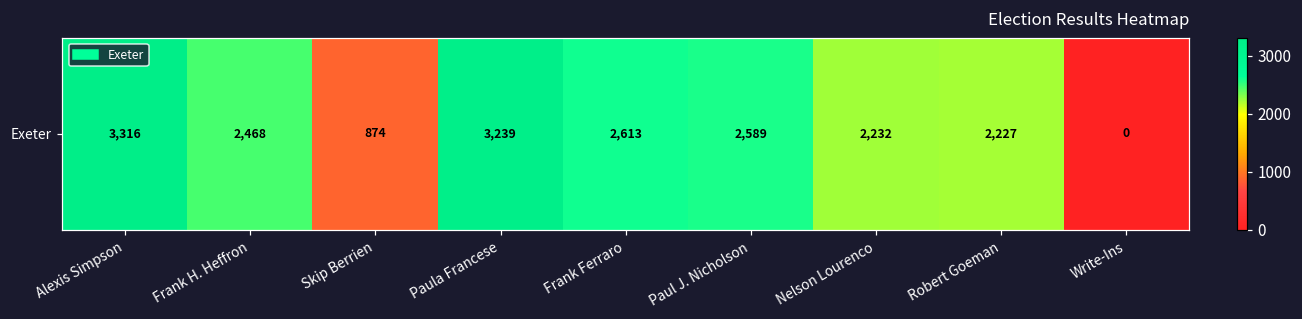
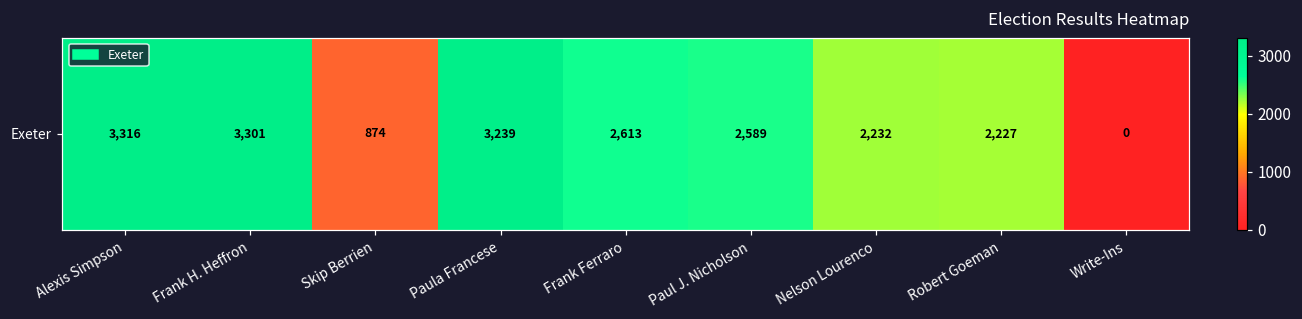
Exeter, Frank H. Heffron: 2,468 -> 3,301
